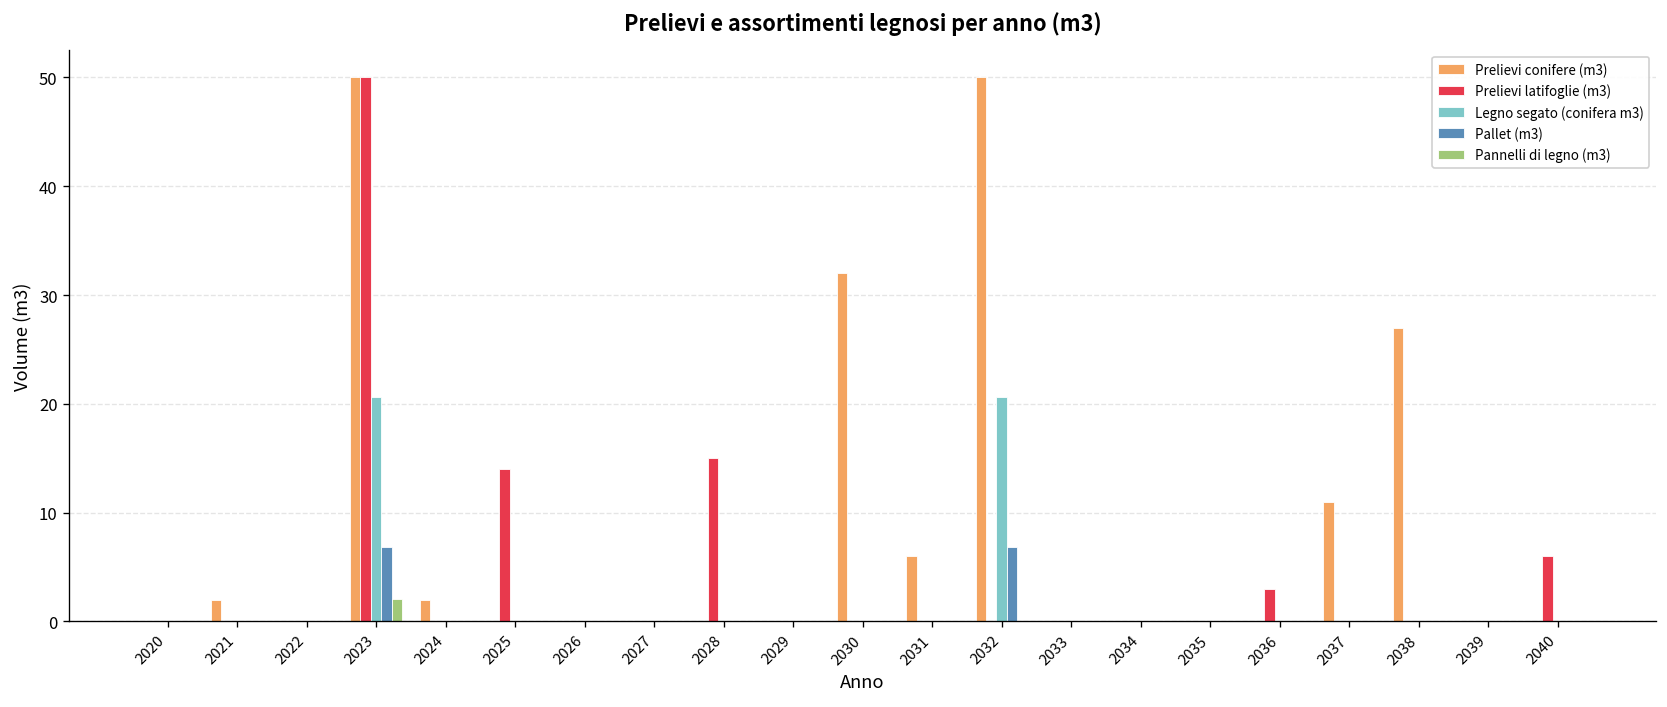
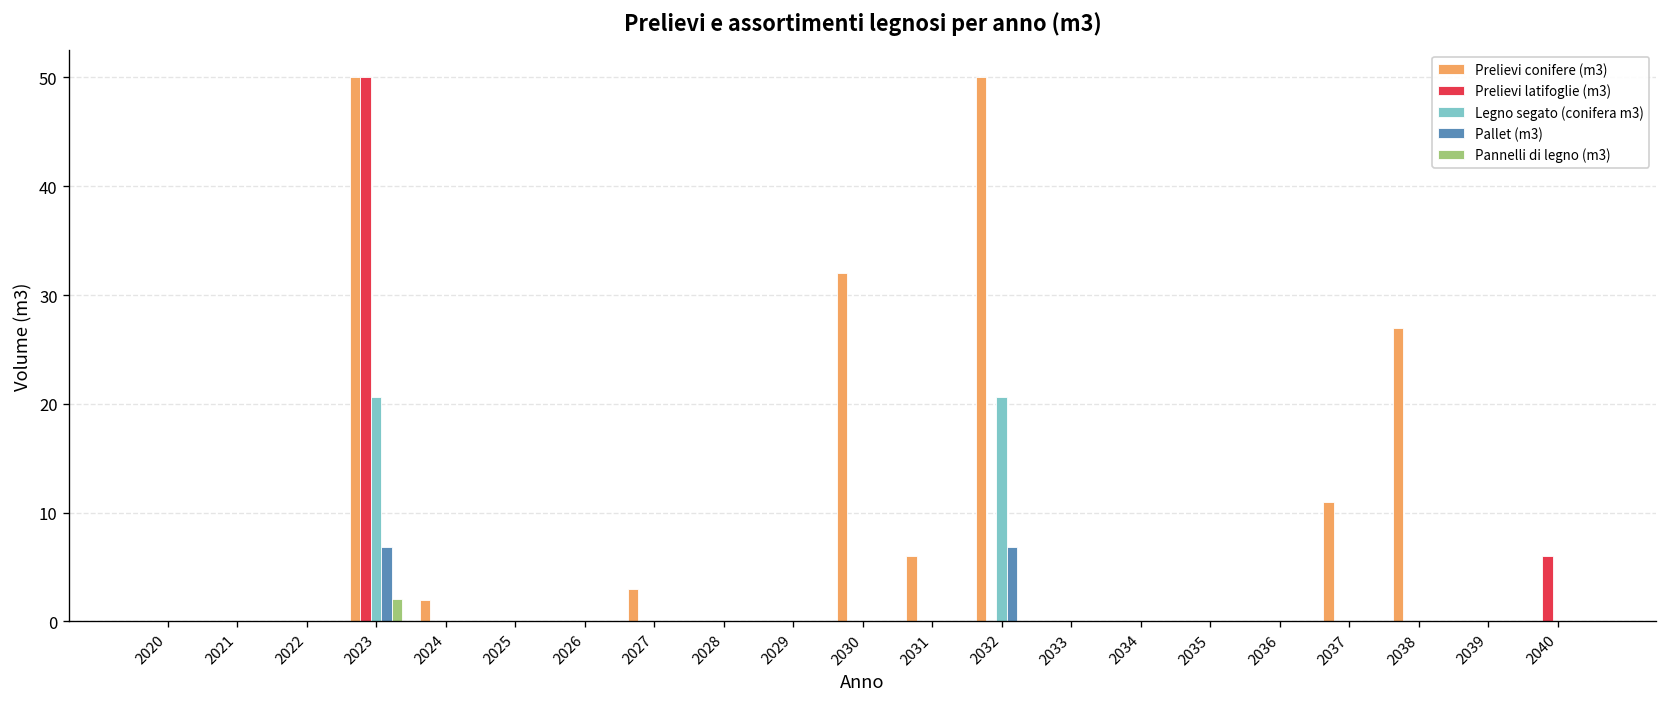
Prelievi conifere (m3), 2021: 2 -> 0
Prelievi latifoglie (m3), 2025: 14 -> 0
Prelievi conifere (m3), 2027: 0 -> 3
Prelievi latifoglie (m3), 2028: 15 -> 0
Prelievi latifoglie (m3), 2036: 3 -> 0
